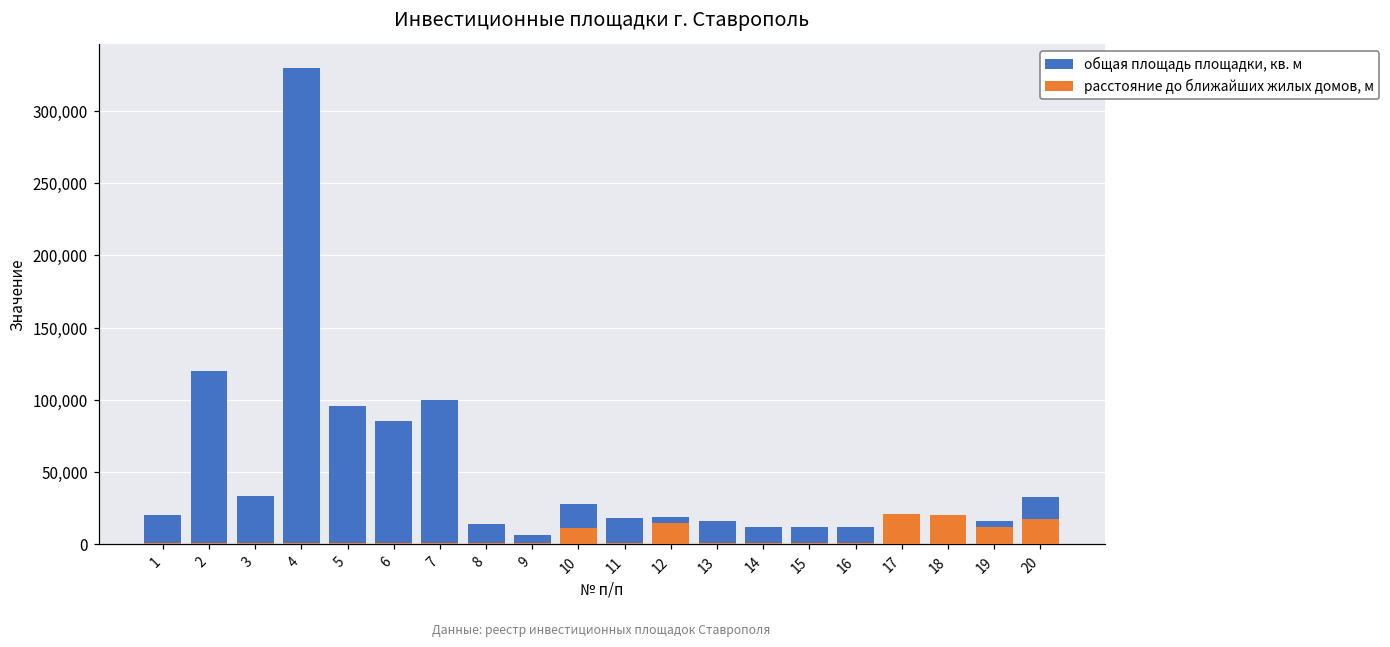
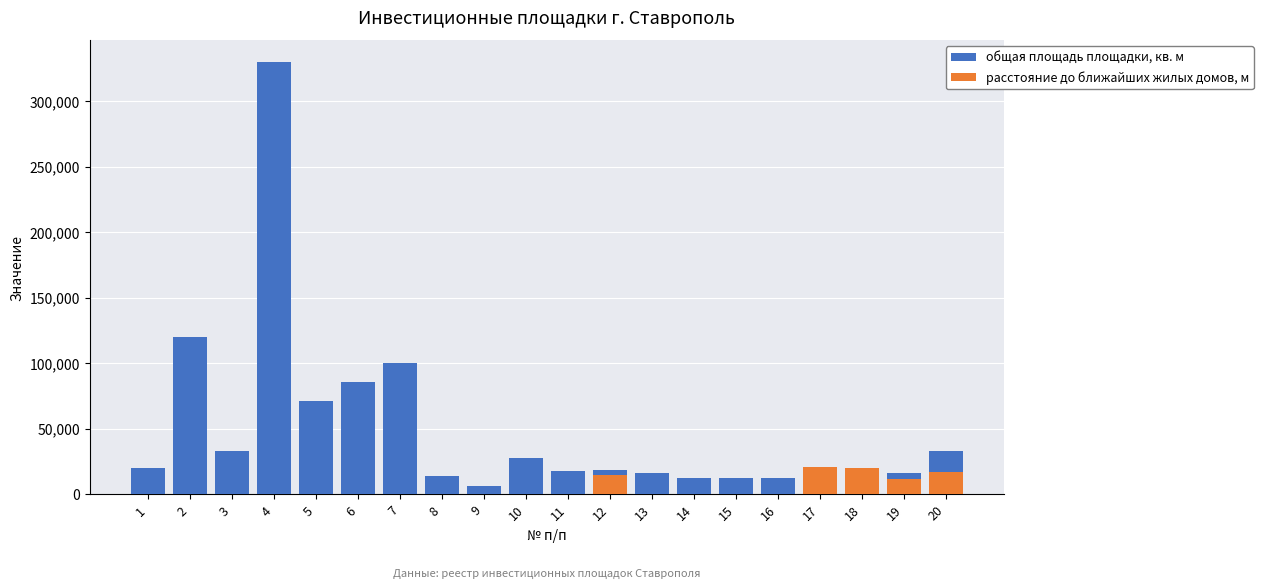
общая площадь площадки, кв. м, 5: 96,000 -> 71,000
расстояние до ближайших жилых домов, м, 10: 11,000 -> 0
